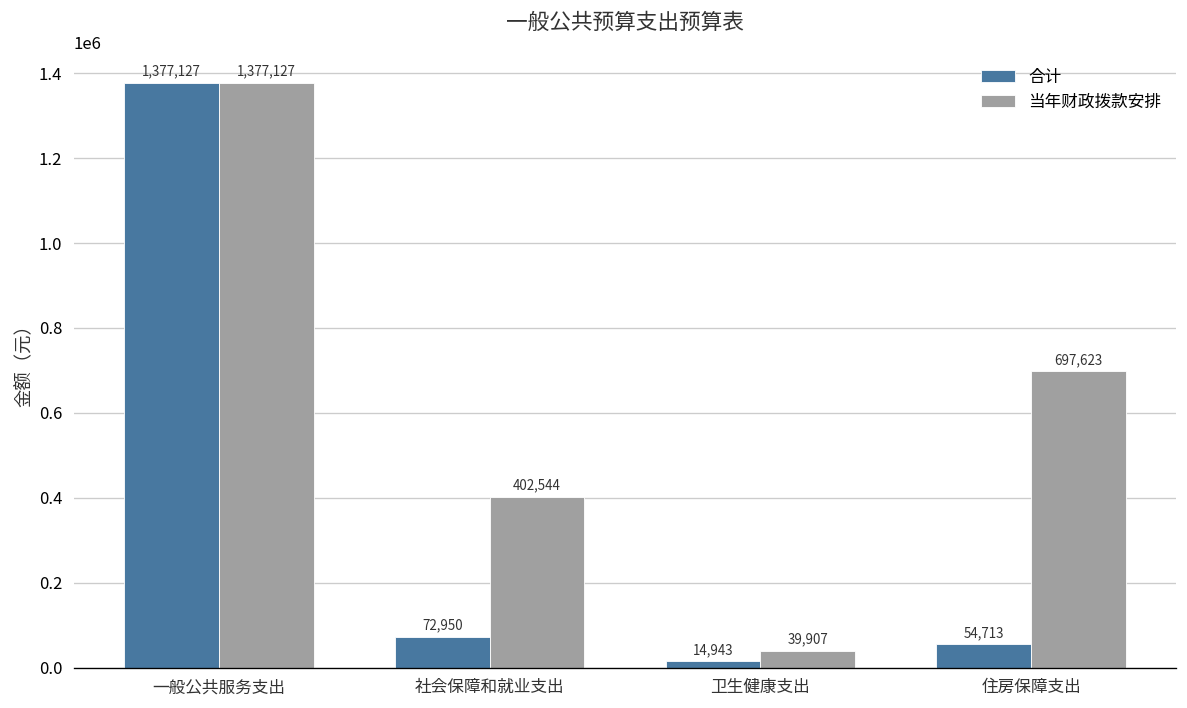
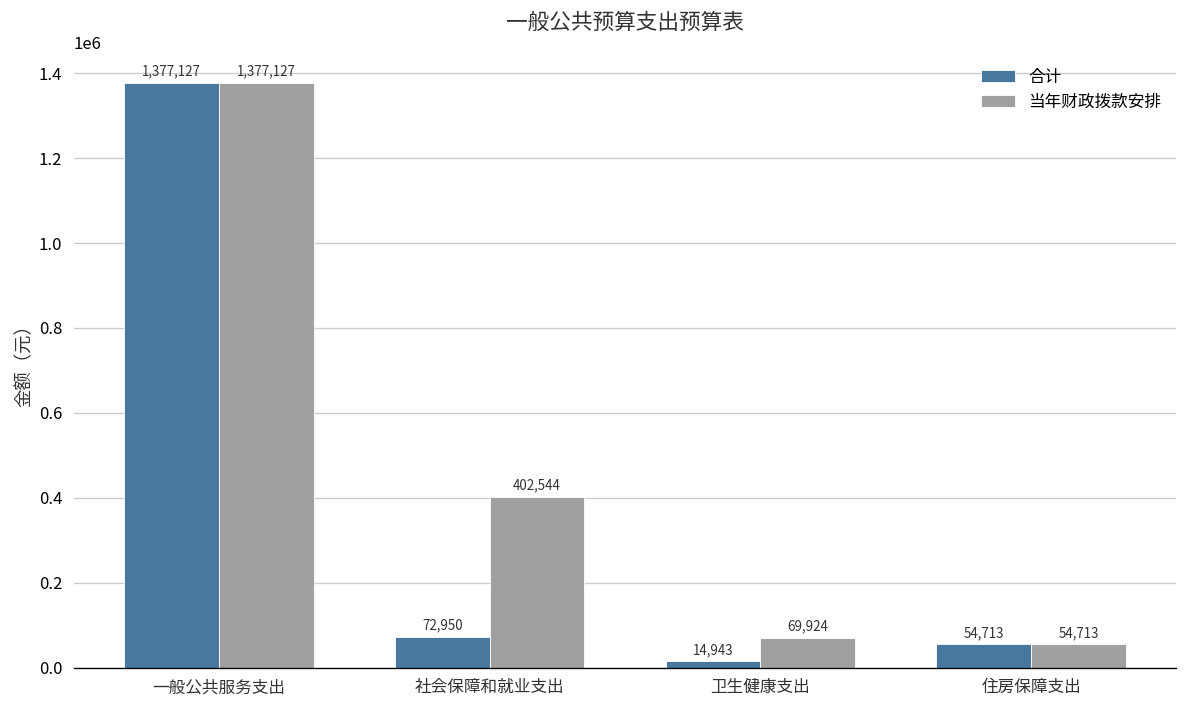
当年财政拨款安排, 卫生健康支出: 39,907 -> 69,924
当年财政拨款安排, 住房保障支出: 697,623 -> 54,713
